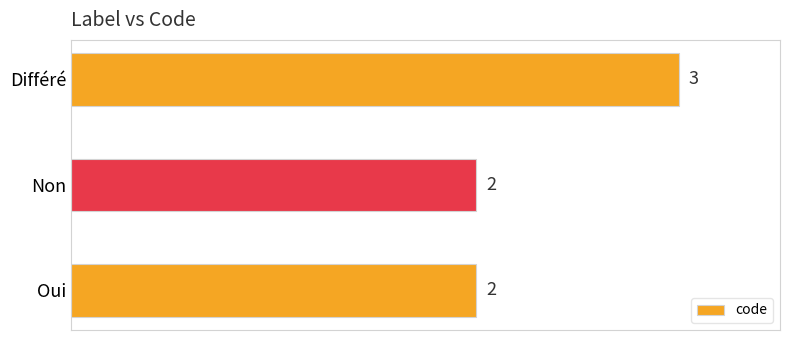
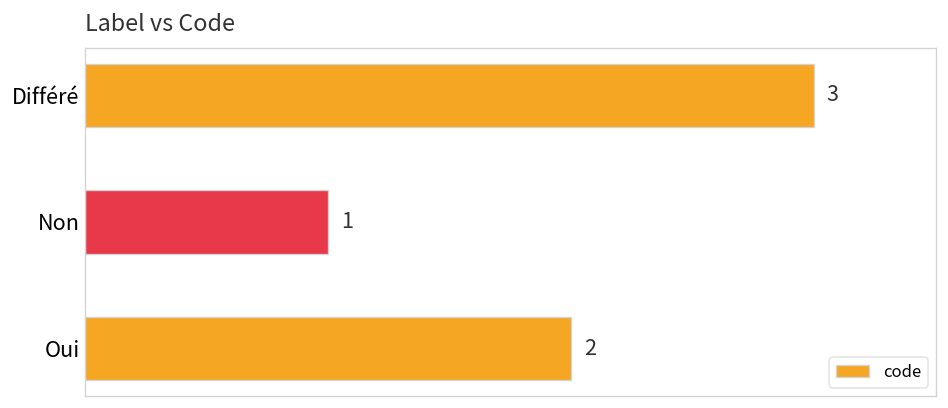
Non: 2 -> 1
